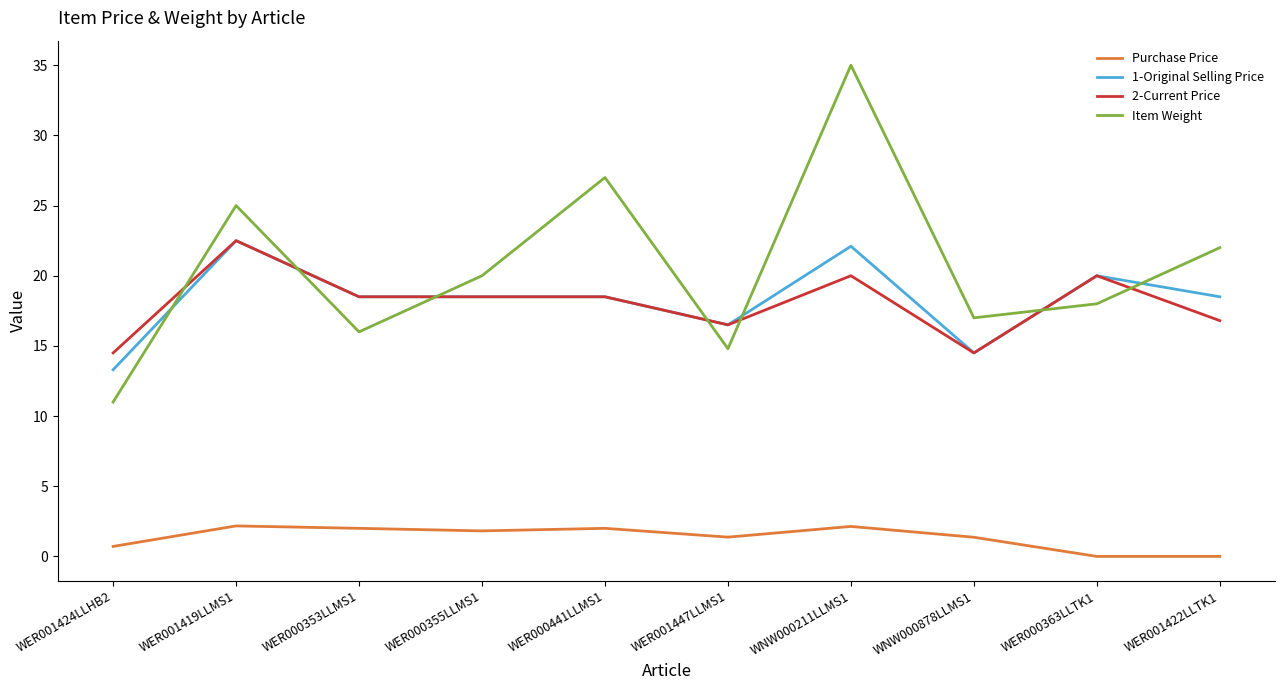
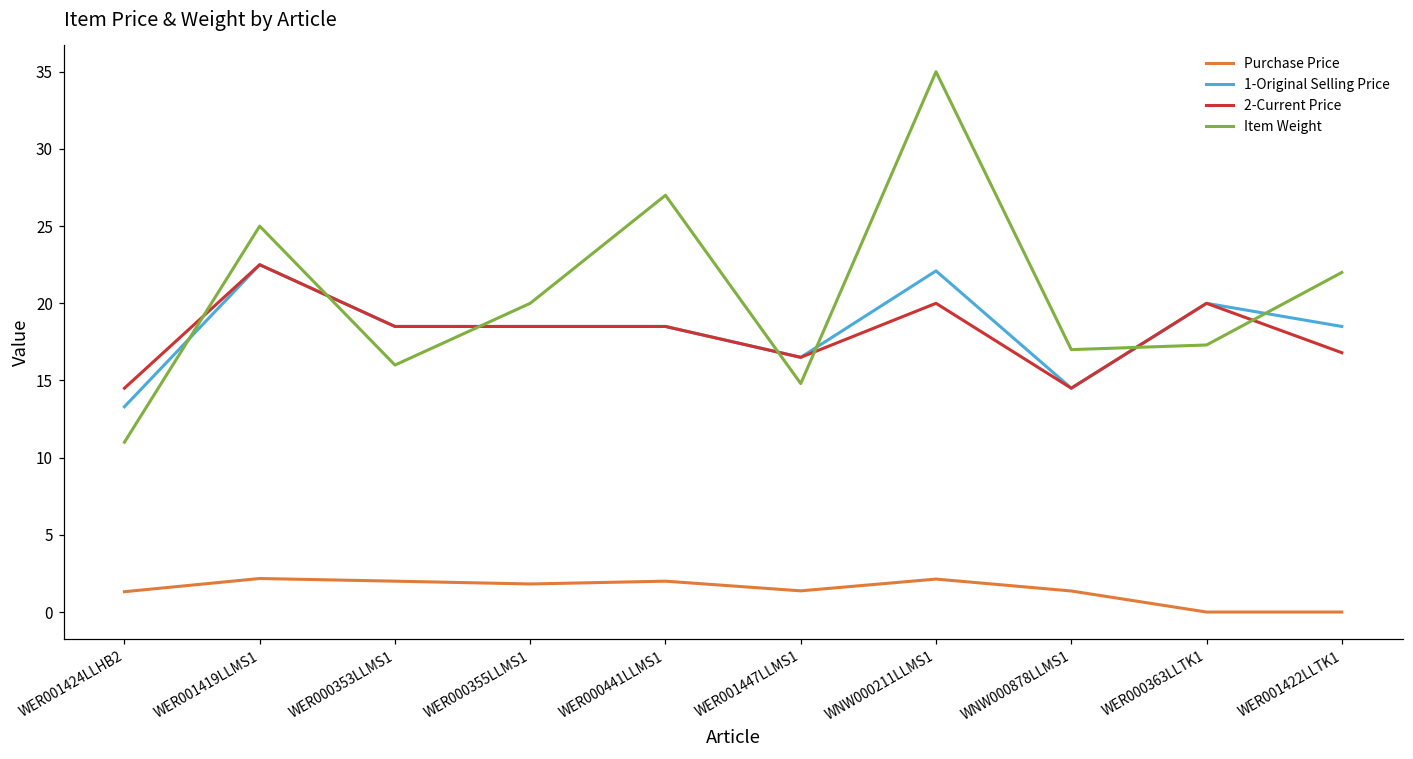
Purchase Price, WER001424LLHB2: 0.7 -> 1.3
Item Weight, WER000363LLTK1: 18.0 -> 17.3
